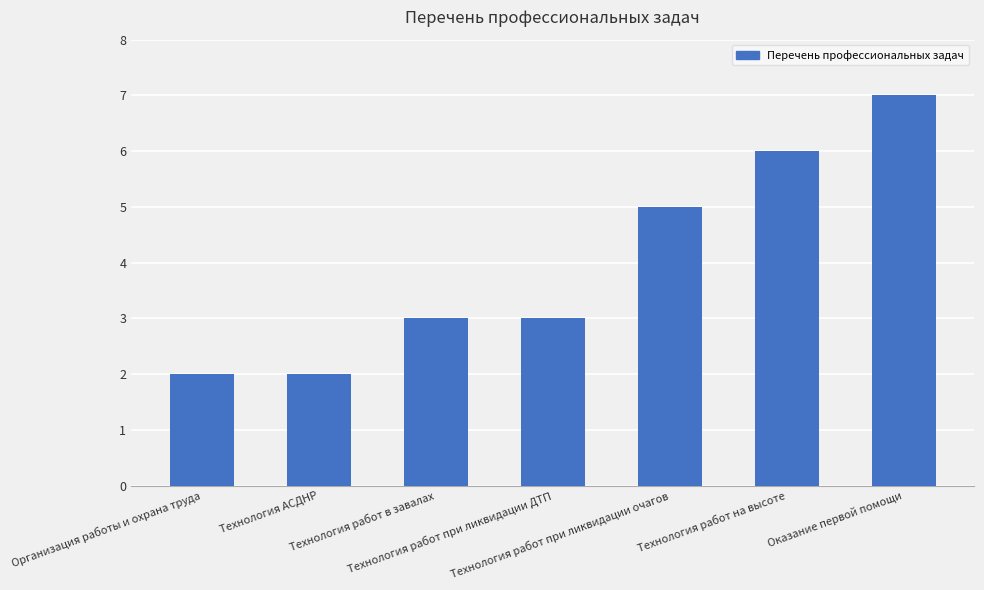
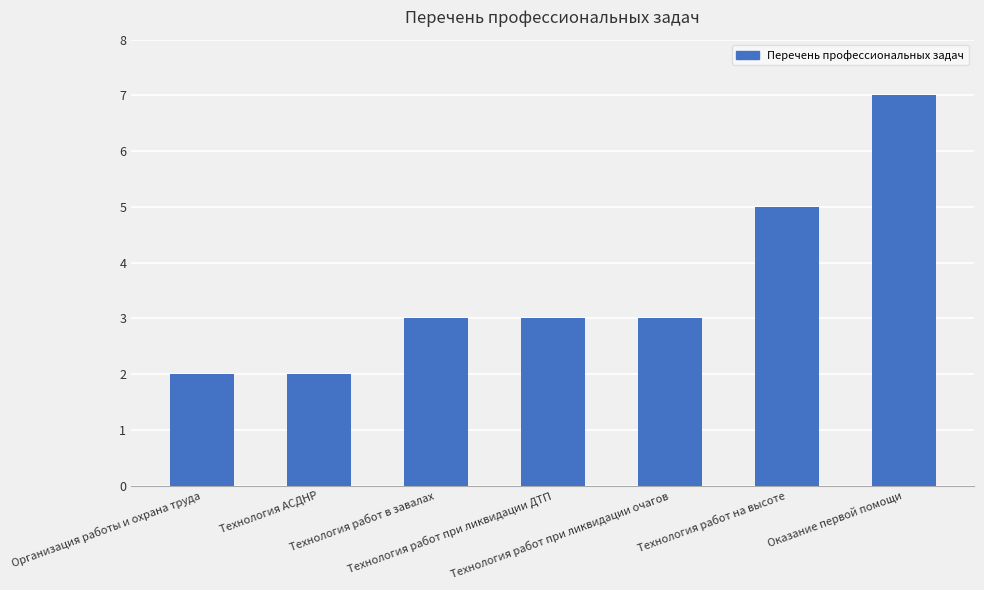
Технология работ при ликвидации очагов: 5 -> 3
Технология работ на высоте: 6 -> 5
